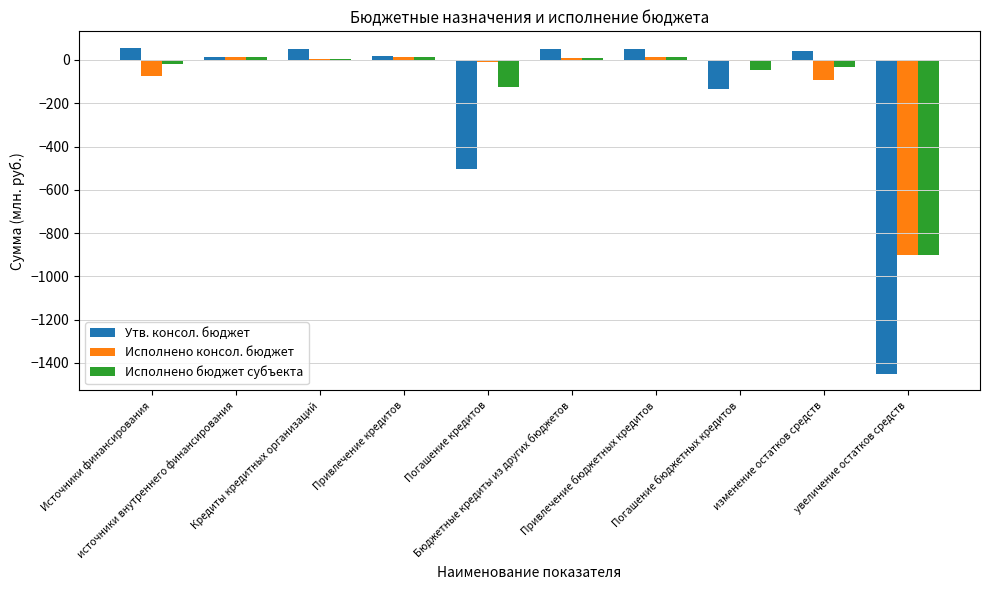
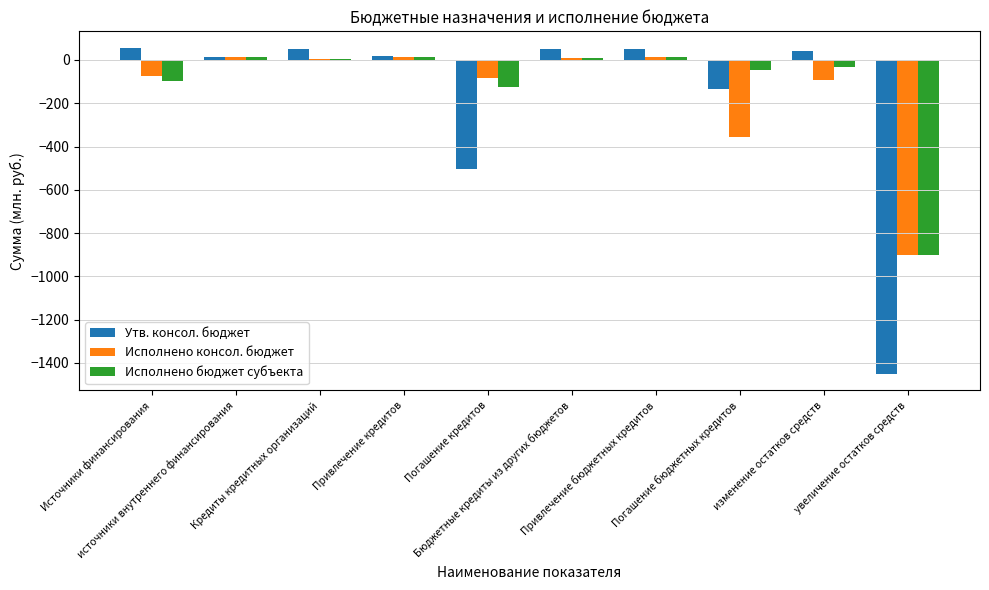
Исполнено бюджет субъекта, Источники финансирования: -20 -> -100
Исполнено консол. бюджет, Погашение кредитов: -10 -> -80
Исполнено консол. бюджет, Погашение бюджетных кредитов: 0 -> -360
